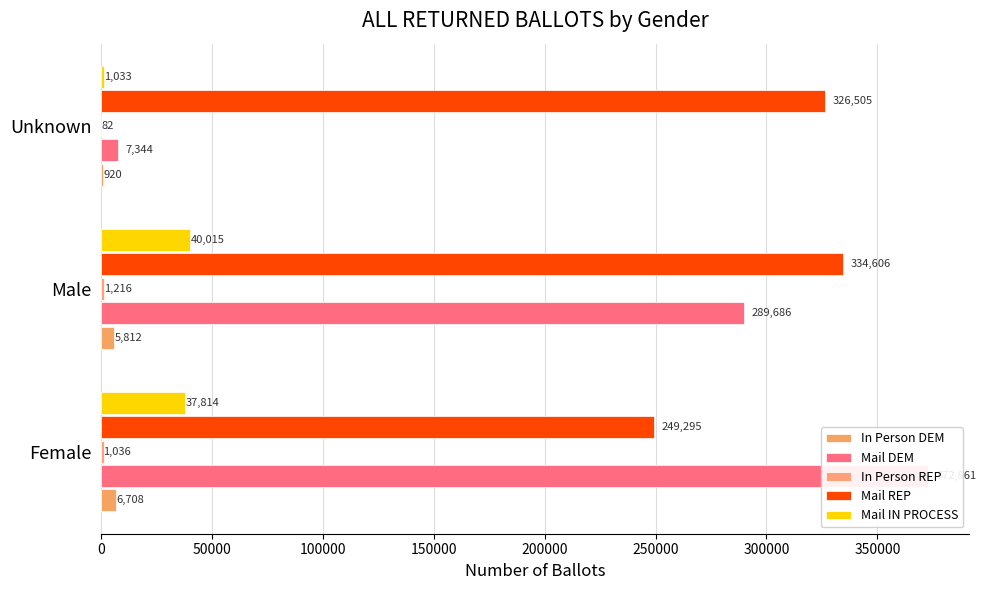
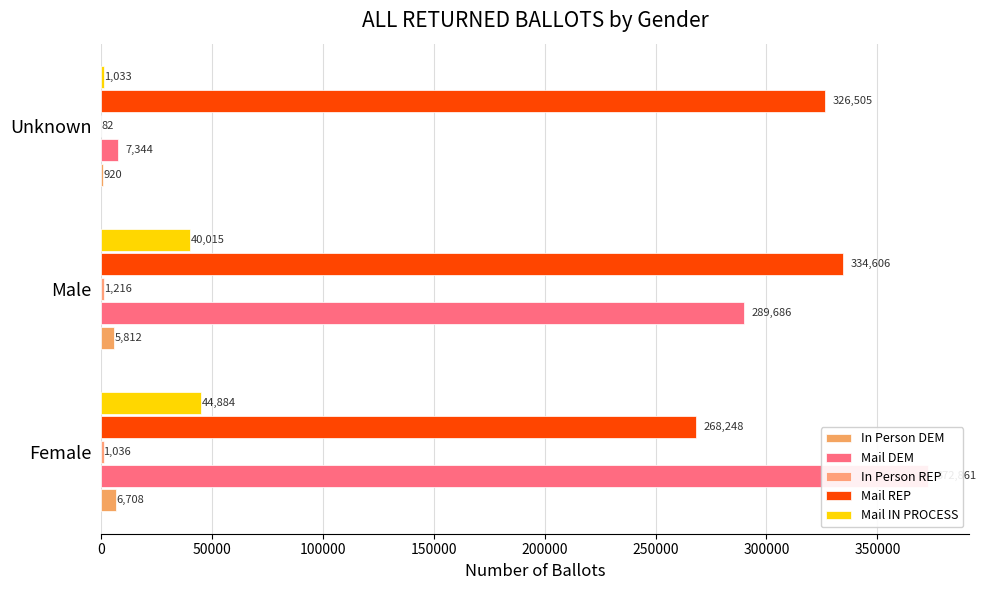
Mail IN PROCESS, Female: 37,814 -> 44,884
Mail REP, Female: 249,295 -> 268,248
